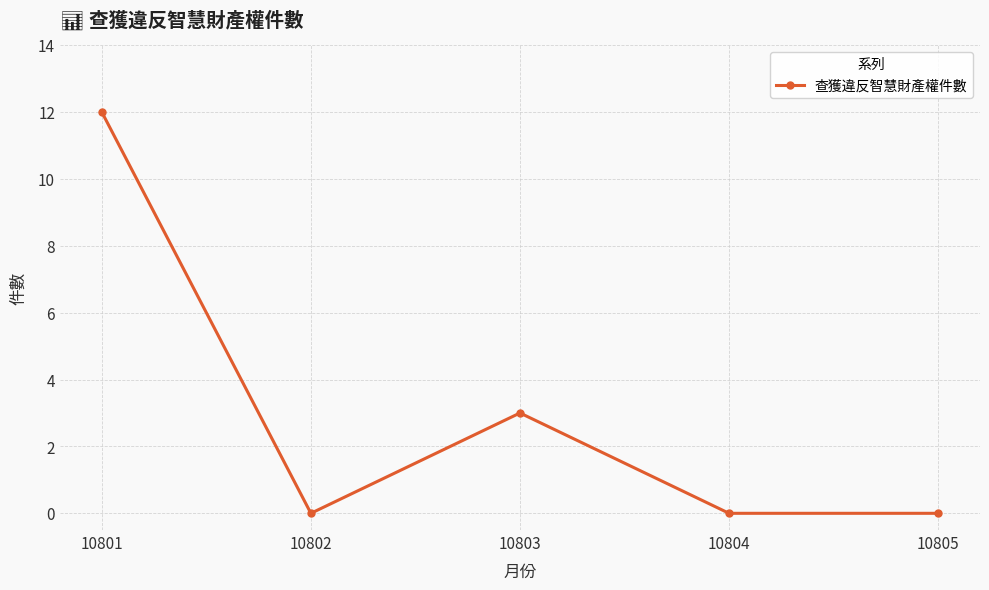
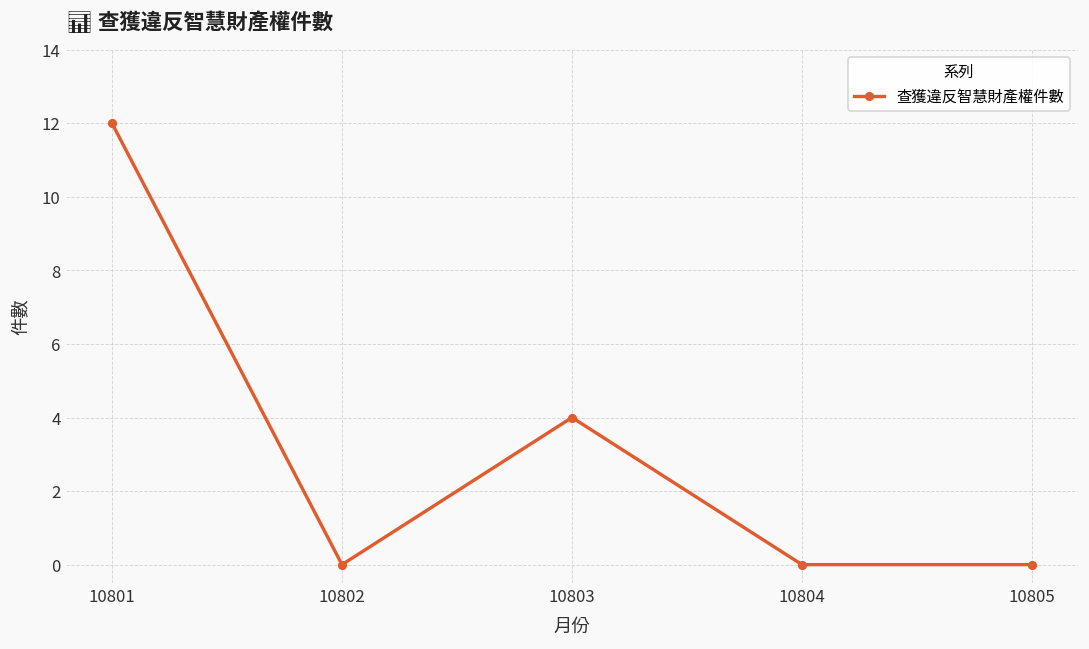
10803: 3 -> 4
